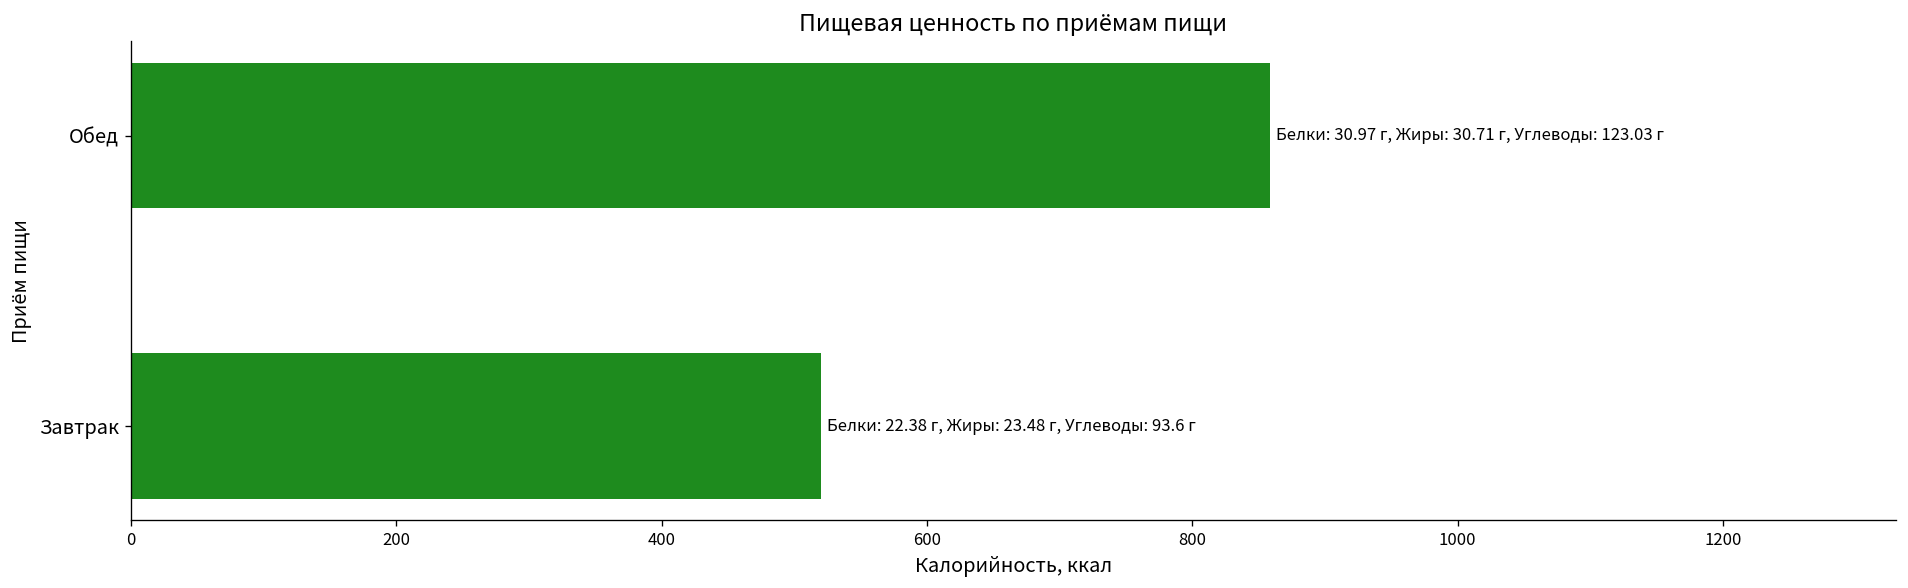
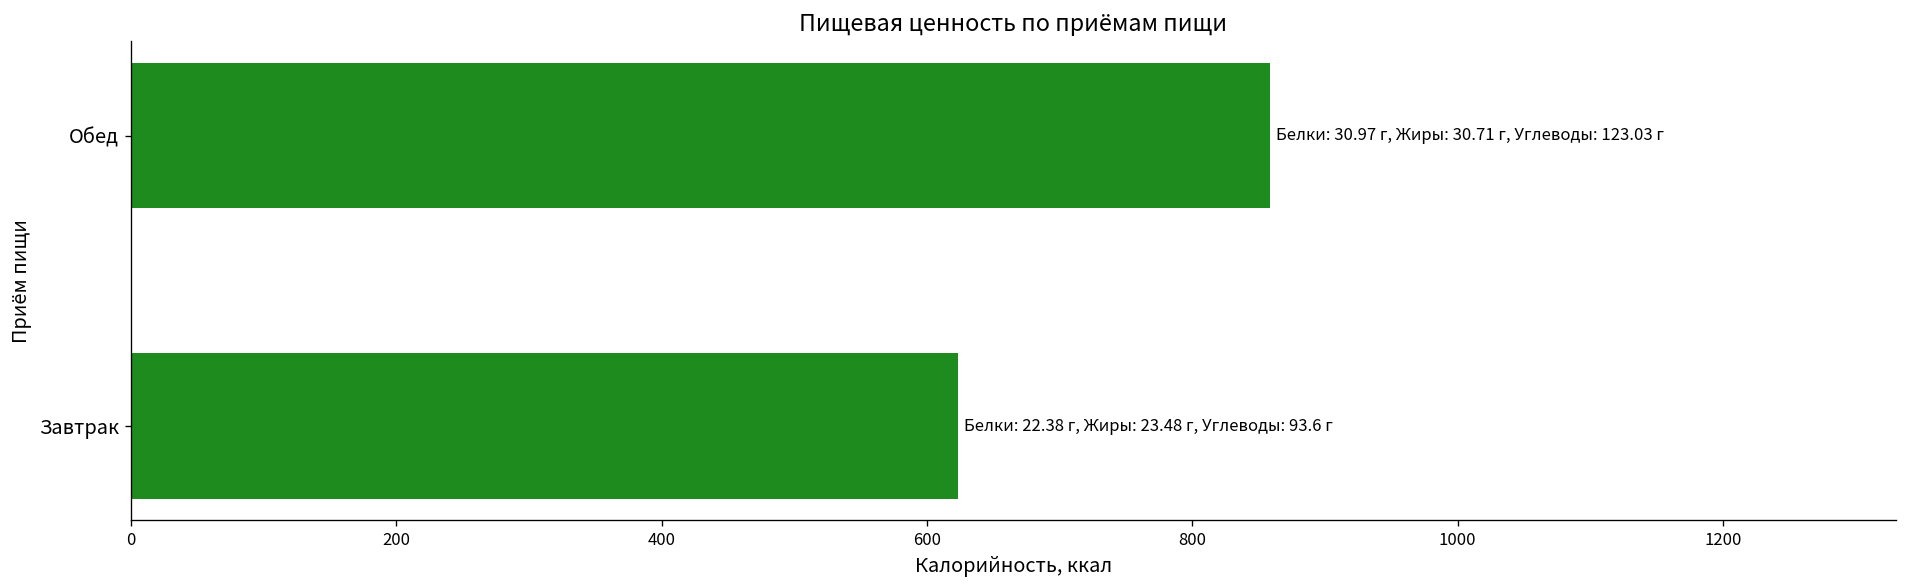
Завтрак: 520 -> 623
